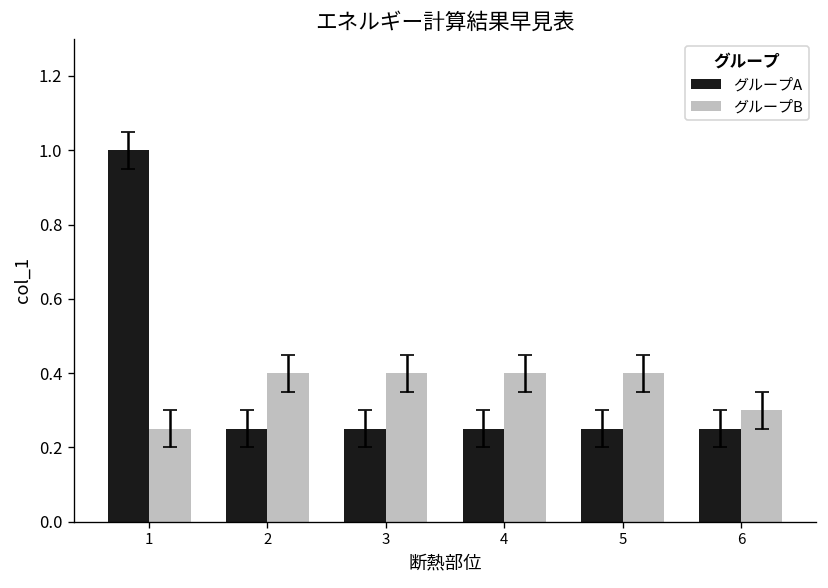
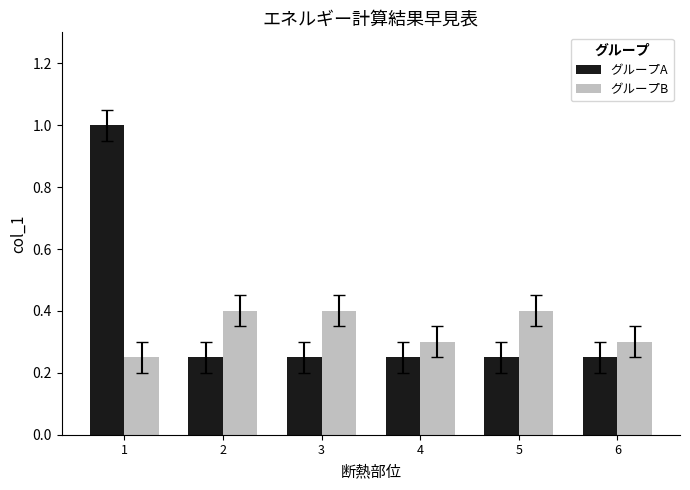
グループB, 4: 0.4 -> 0.3
